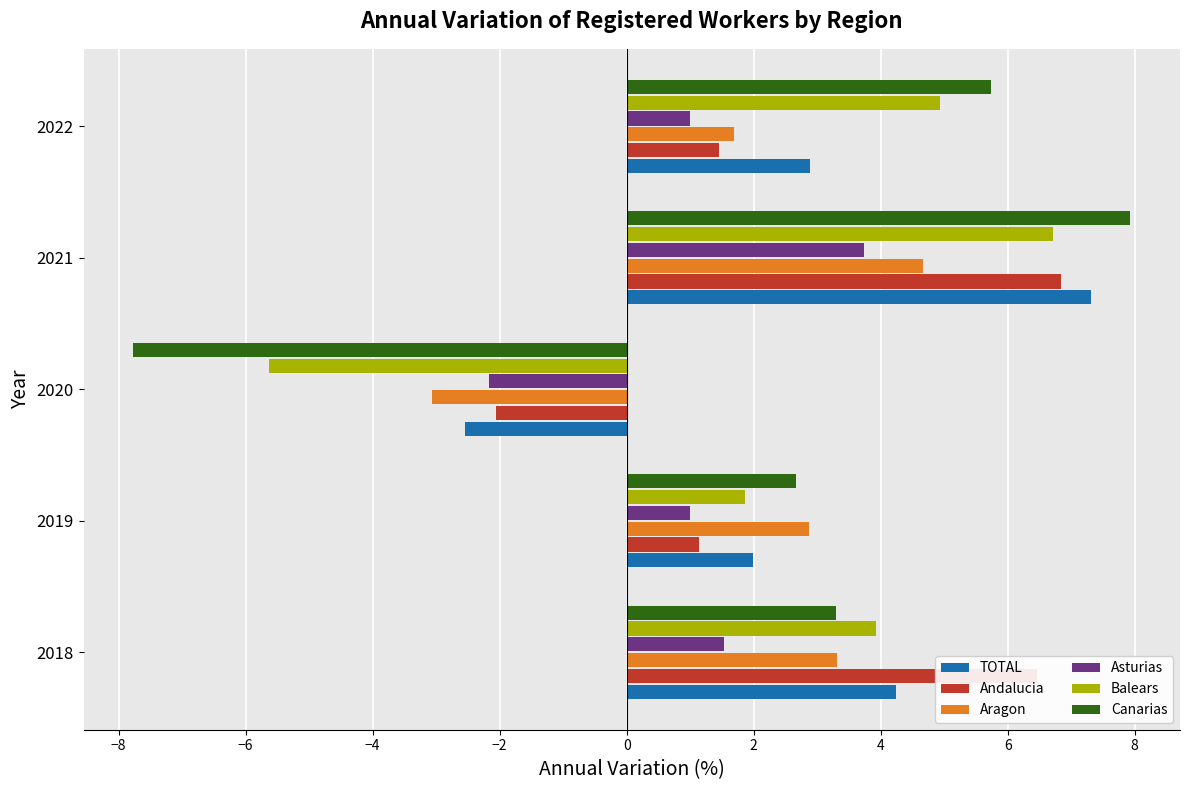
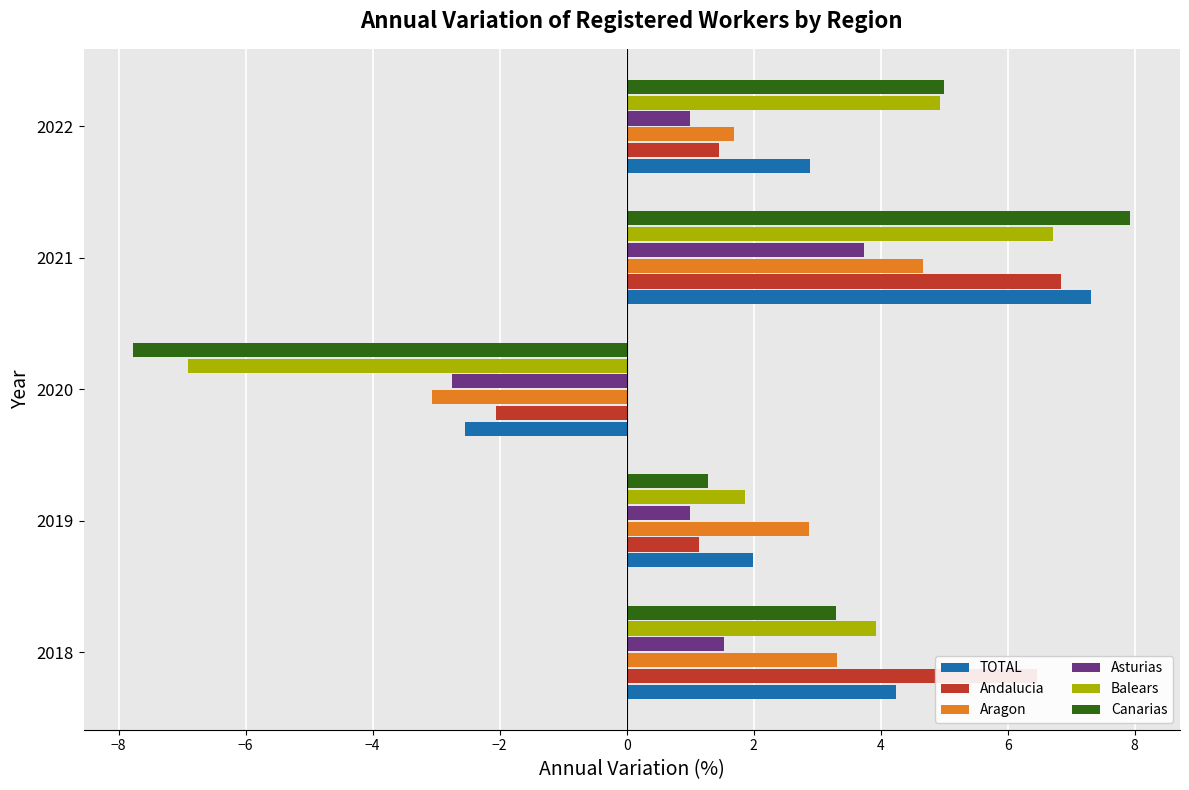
Canarias, 2022: 5.7 -> 5.0
Balears, 2020: -5.6 -> -6.9
Asturias, 2020: -2.2 -> -2.7
Canarias, 2019: 2.7 -> 1.3
